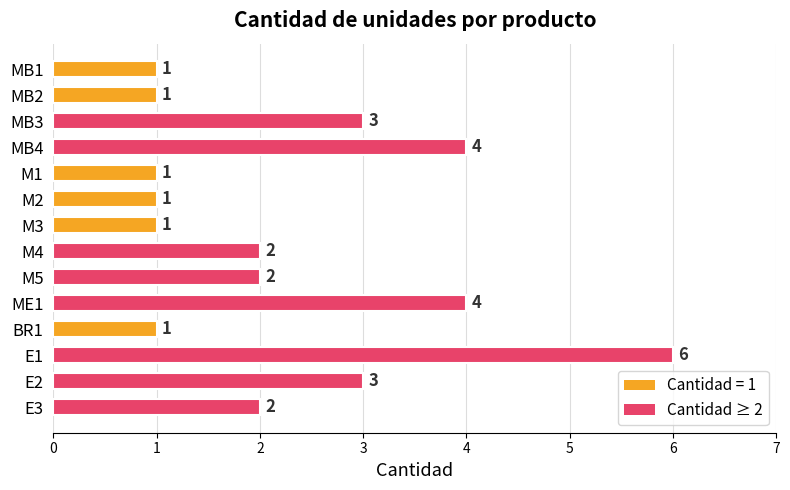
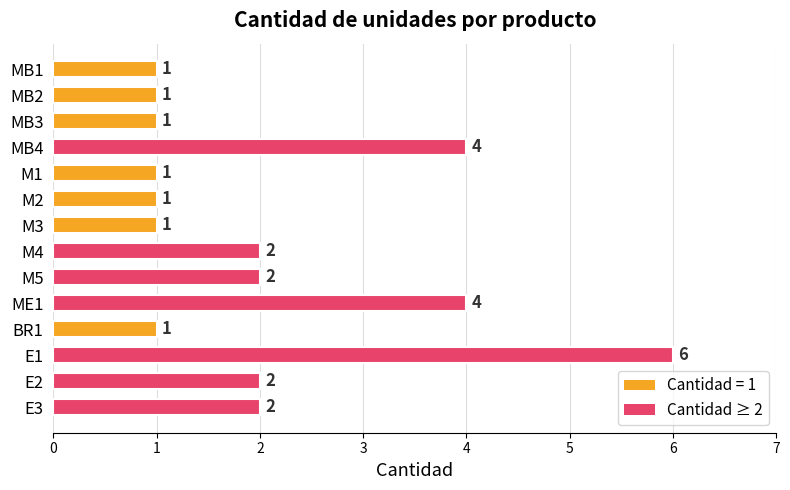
MB3: 3 -> 1
E2: 3 -> 2
